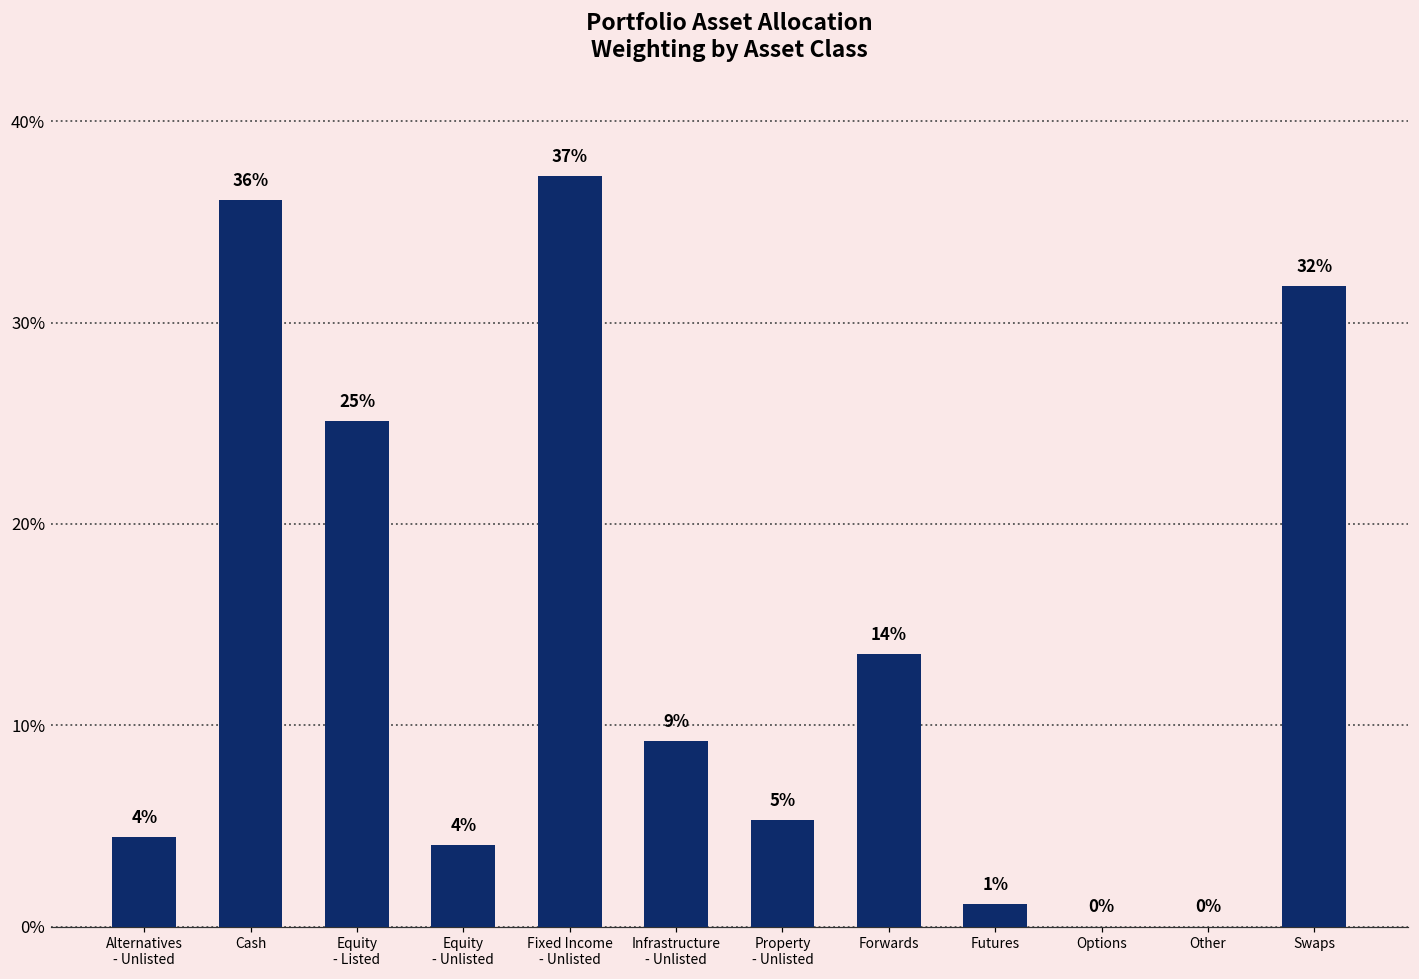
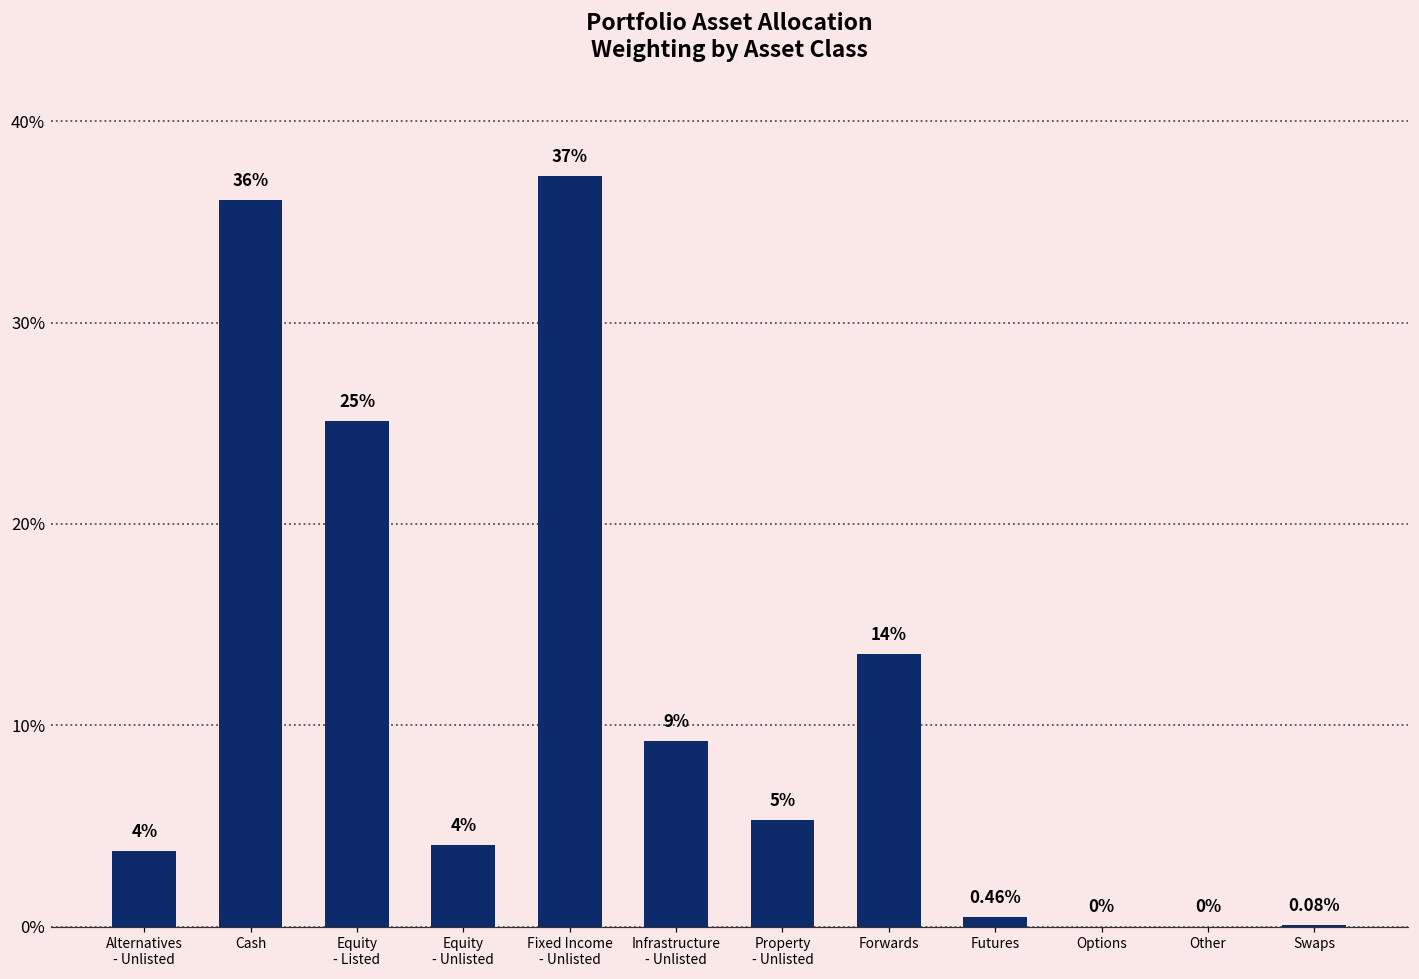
Alternatives - Unlisted: 4.4% -> 3.8%
Futures: 1% -> 0.46%
Swaps: 32% -> 0.08%
